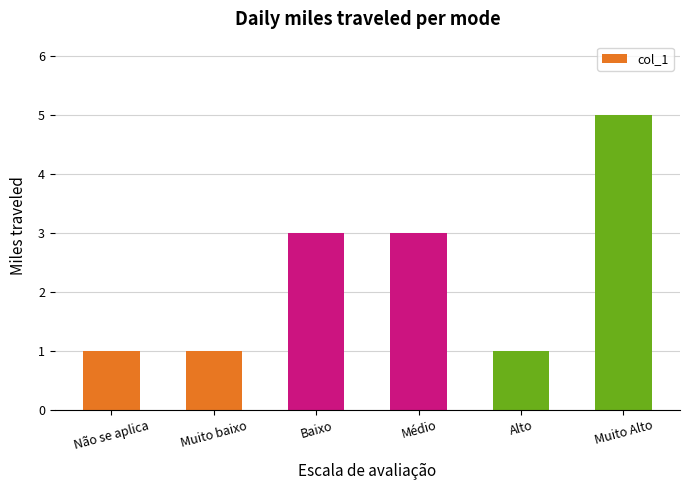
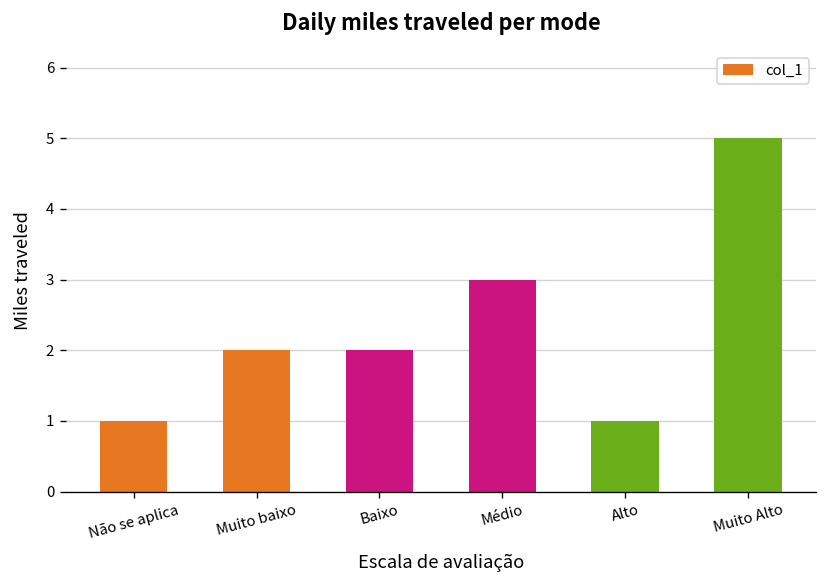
Muito baixo: 1 -> 2
Baixo: 3 -> 2
